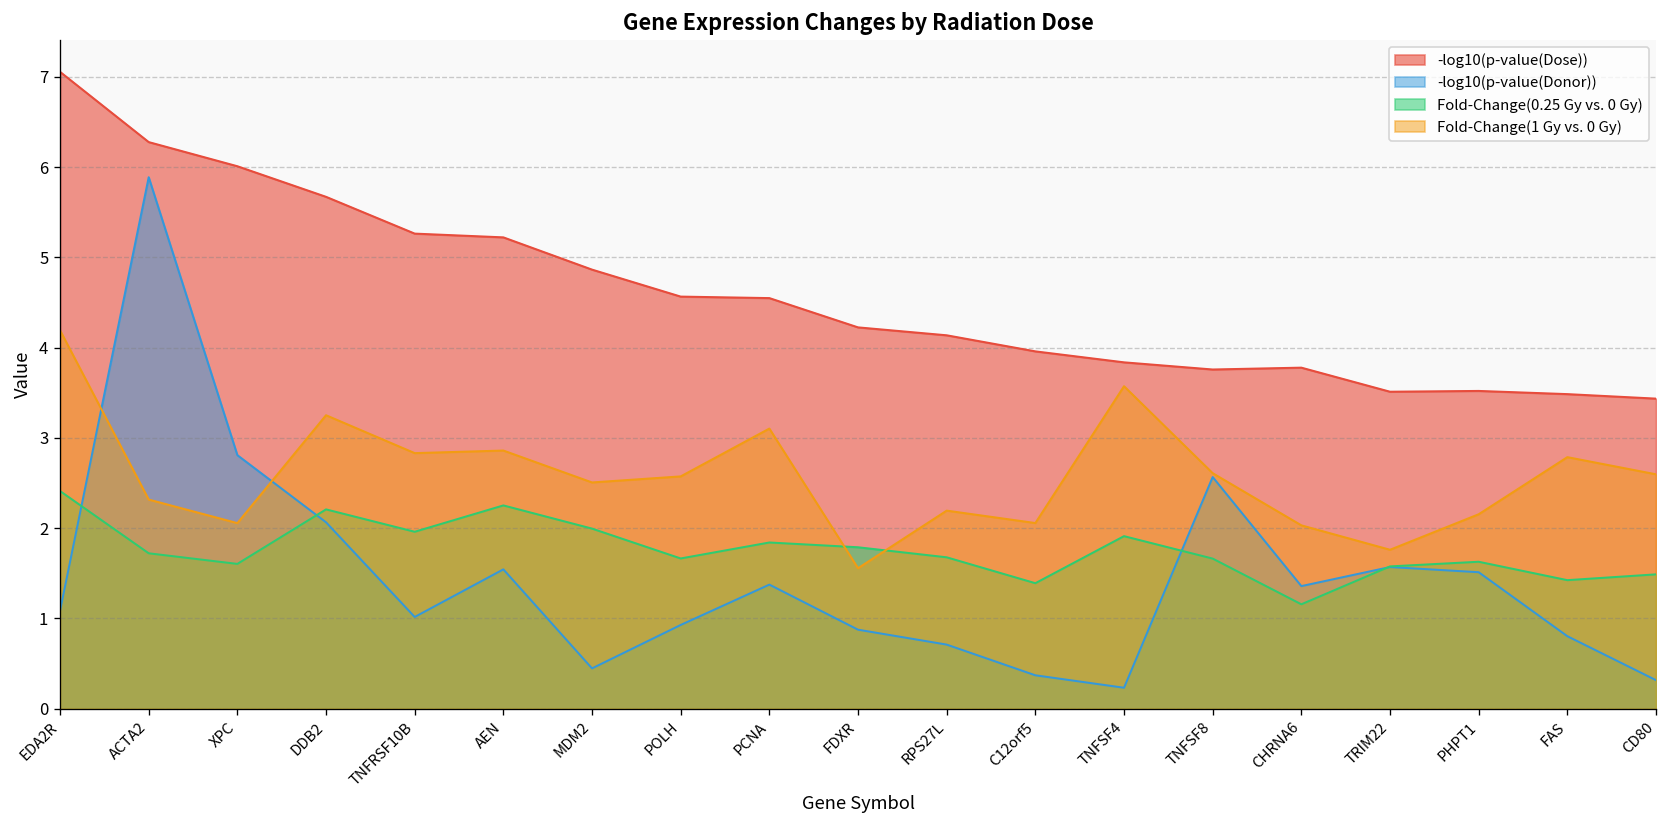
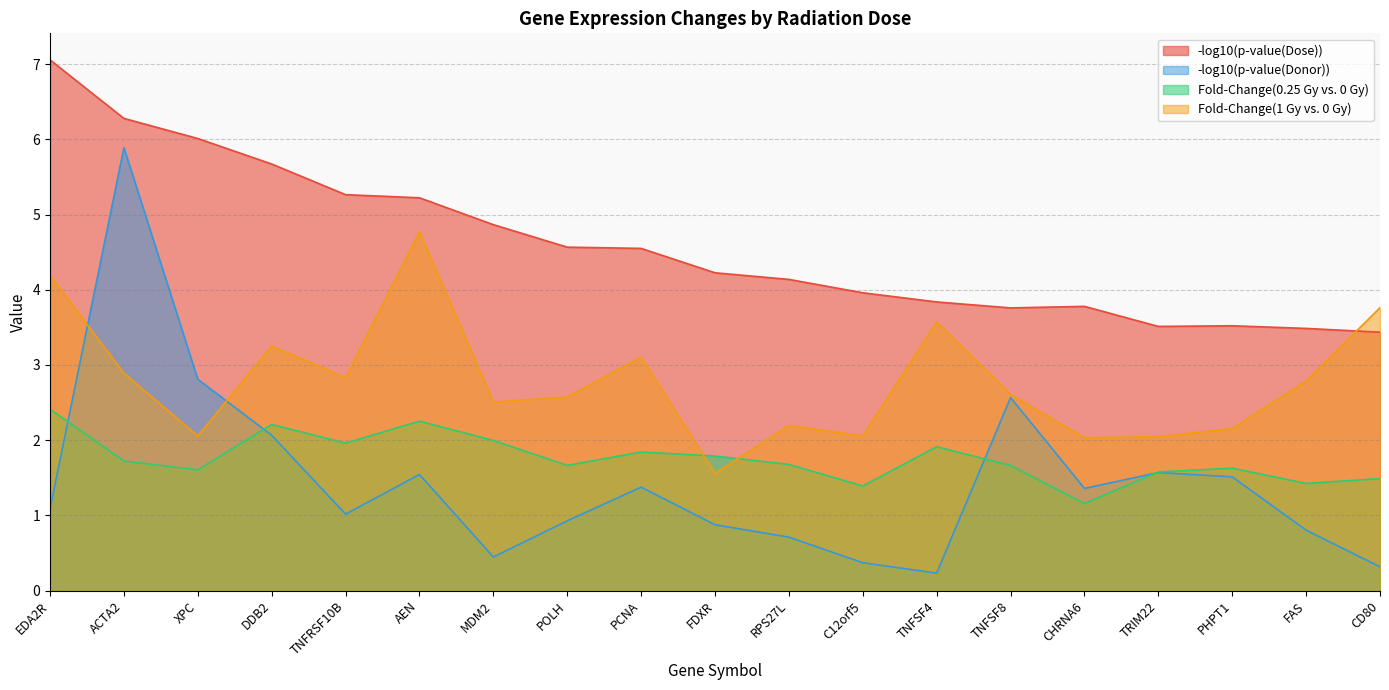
Fold-Change(1 Gy vs. 0 Gy), ACTA2: 2.3 -> 2.9
Fold-Change(1 Gy vs. 0 Gy), AEN: 2.9 -> 4.8
Fold-Change(1 Gy vs. 0 Gy), TRIM22: 1.8 -> 2.0
Fold-Change(1 Gy vs. 0 Gy), CD80: 2.6 -> 3.8
